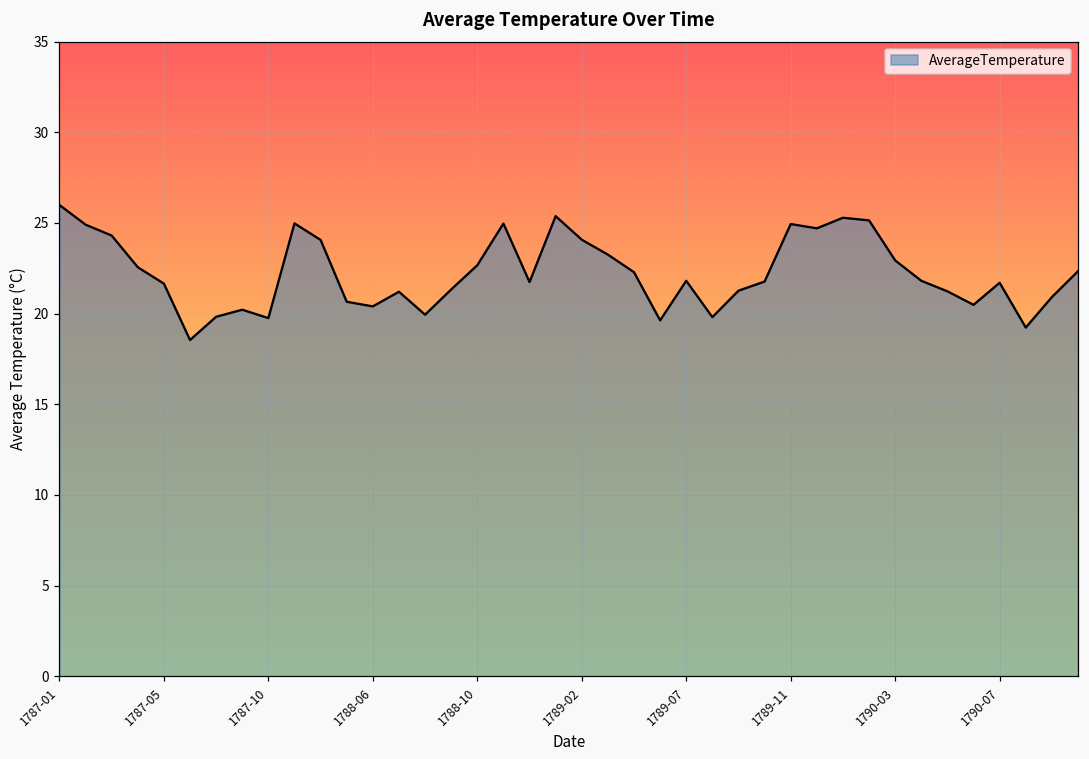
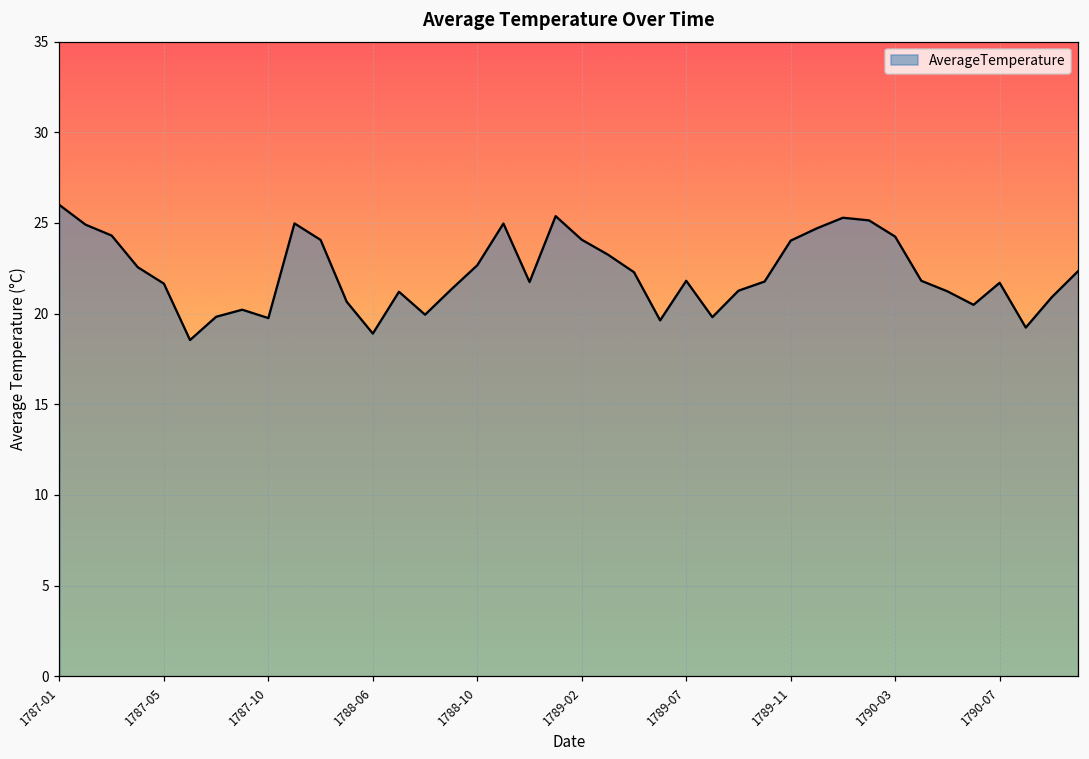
1788-06: 20.4 -> 18.9
1789-11: 24.9 -> 24.0
1790-03: 22.9 -> 24.2
